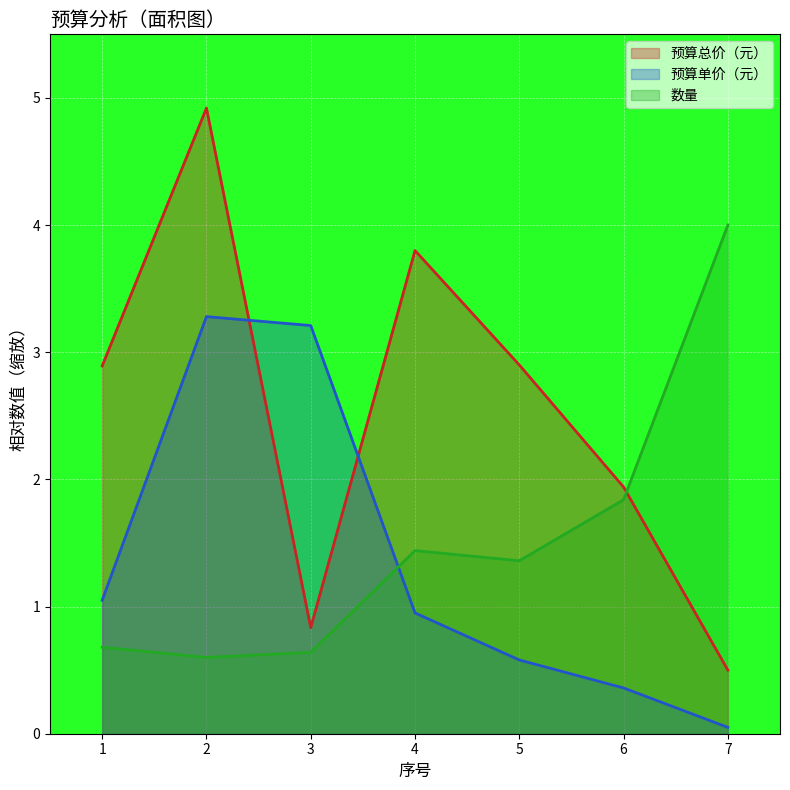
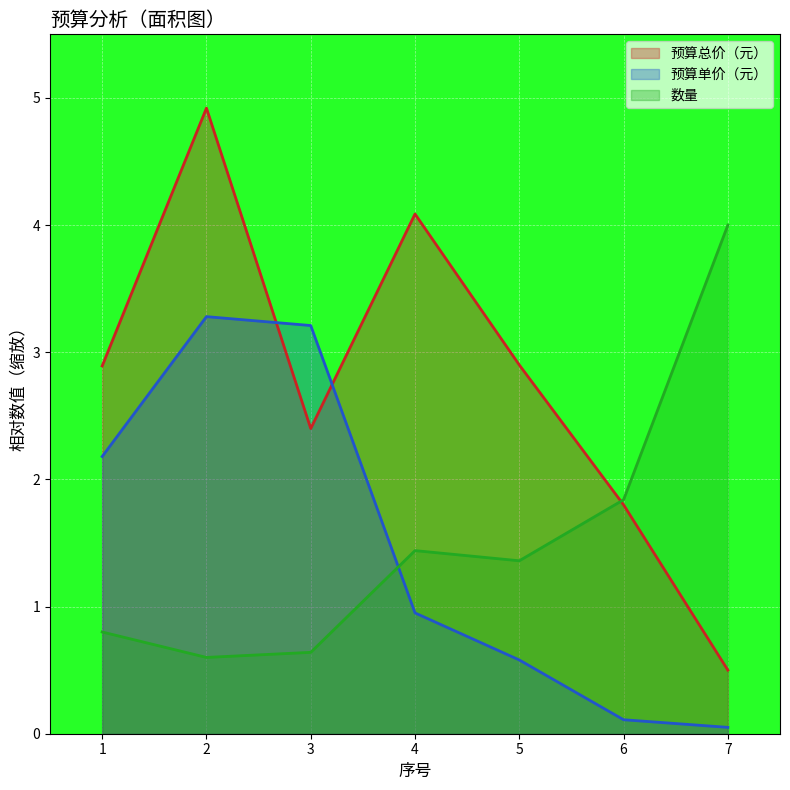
预算单价（元）, 1: 1.05 -> 2.18
数量, 1: 0.68 -> 0.80
预算总价（元）, 3: 0.83 -> 2.40
预算总价（元）, 4: 3.80 -> 4.09
预算总价（元）, 6: 1.94 -> 1.80
预算单价（元）, 6: 0.36 -> 0.11
